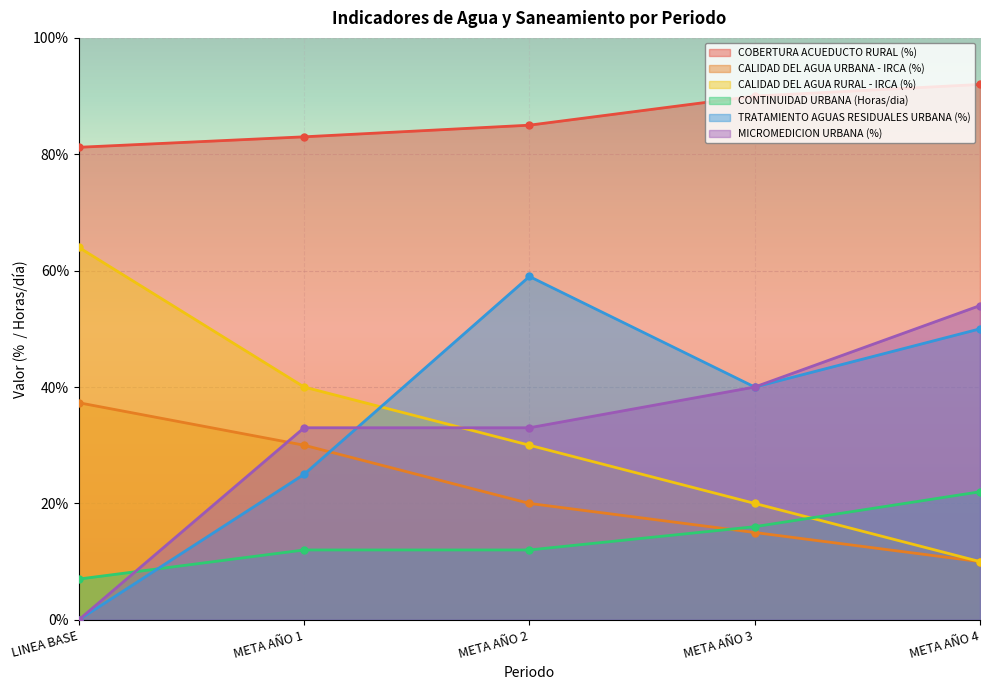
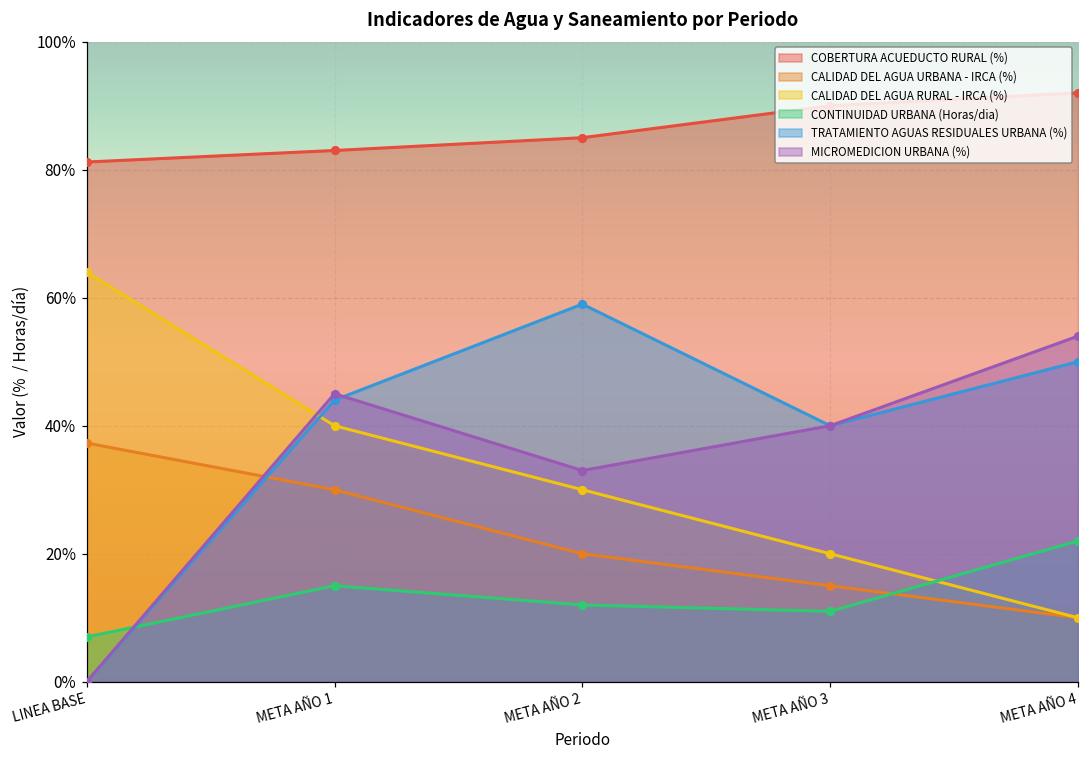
CONTINUIDAD URBANA (Horas/dia), META AÑO 1: 12% -> 15%
TRATAMIENTO AGUAS RESIDUALES URBANA (%), META AÑO 1: 25% -> 44%
MICROMEDICION URBANA (%), META AÑO 1: 33% -> 45%
CONTINUIDAD URBANA (Horas/dia), META AÑO 3: 16% -> 11%
